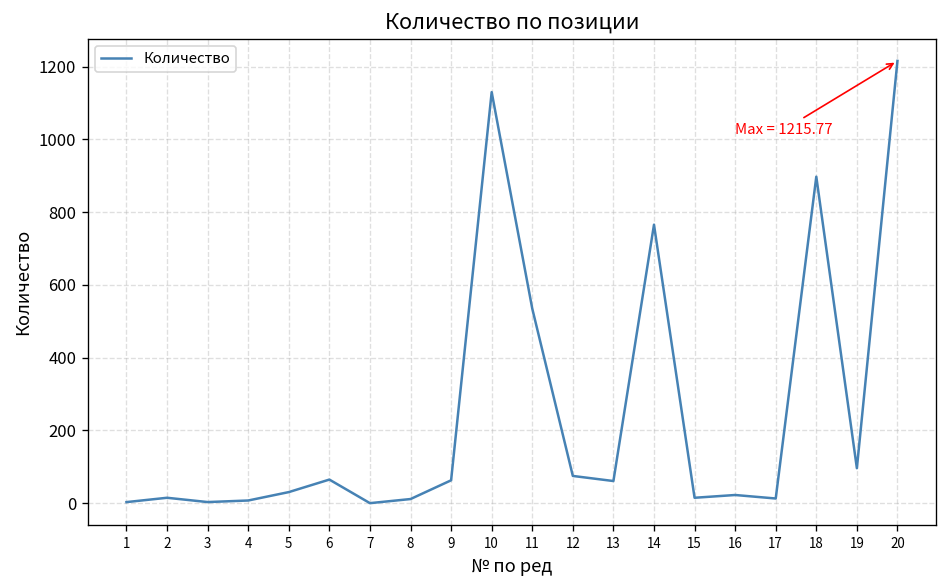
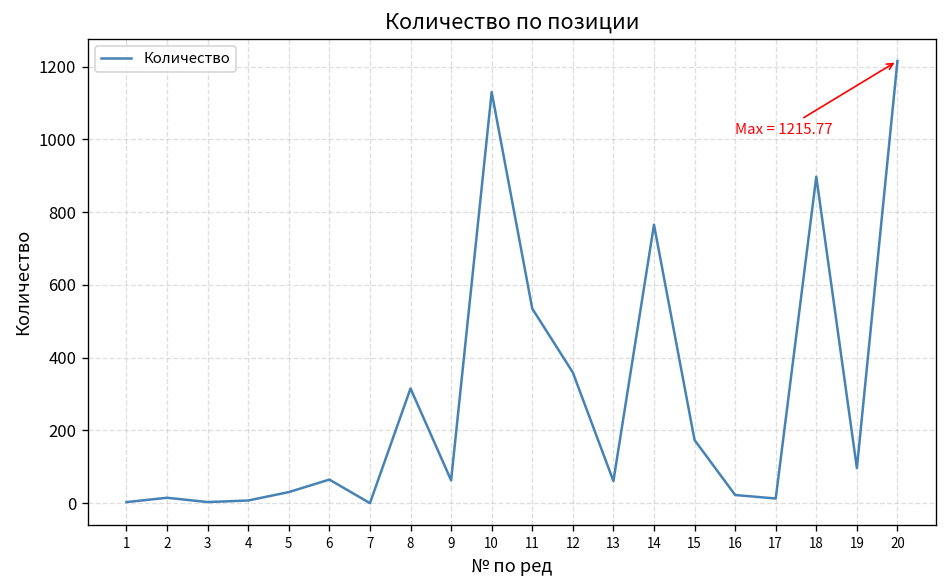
8: 10 -> 320
12: 80 -> 360
15: 20 -> 170
